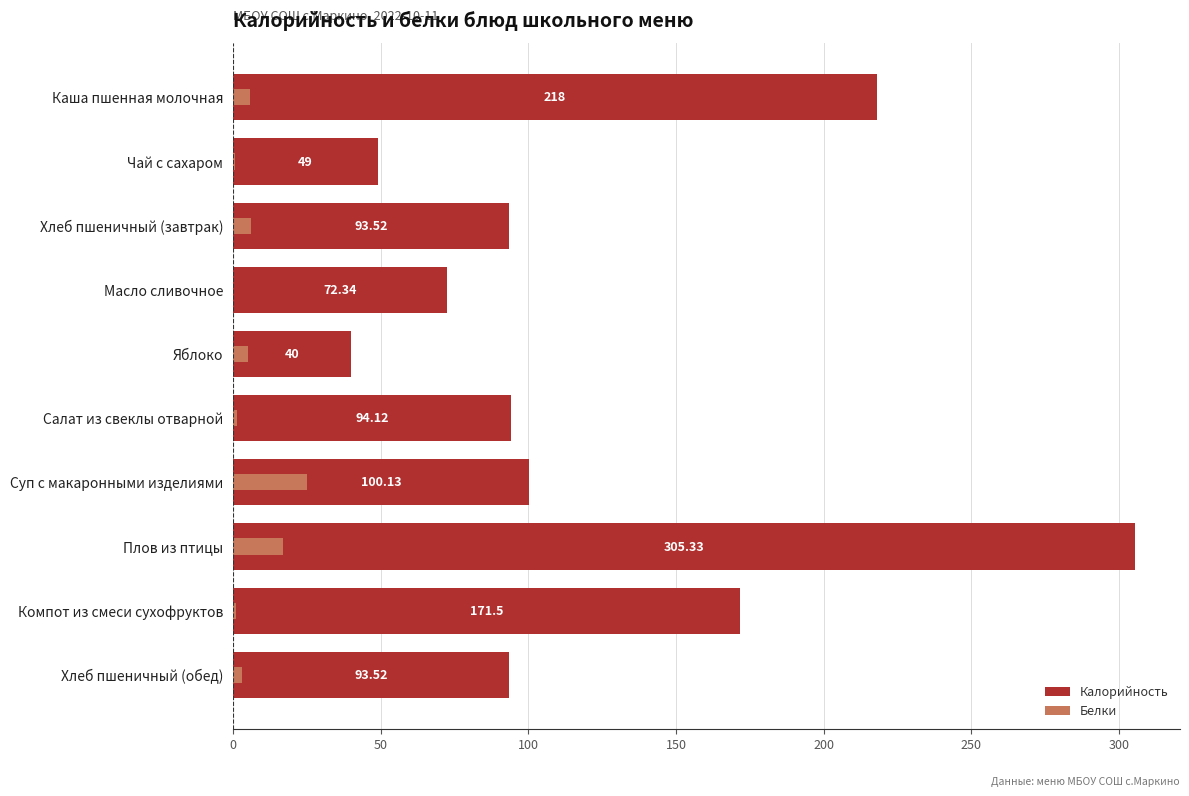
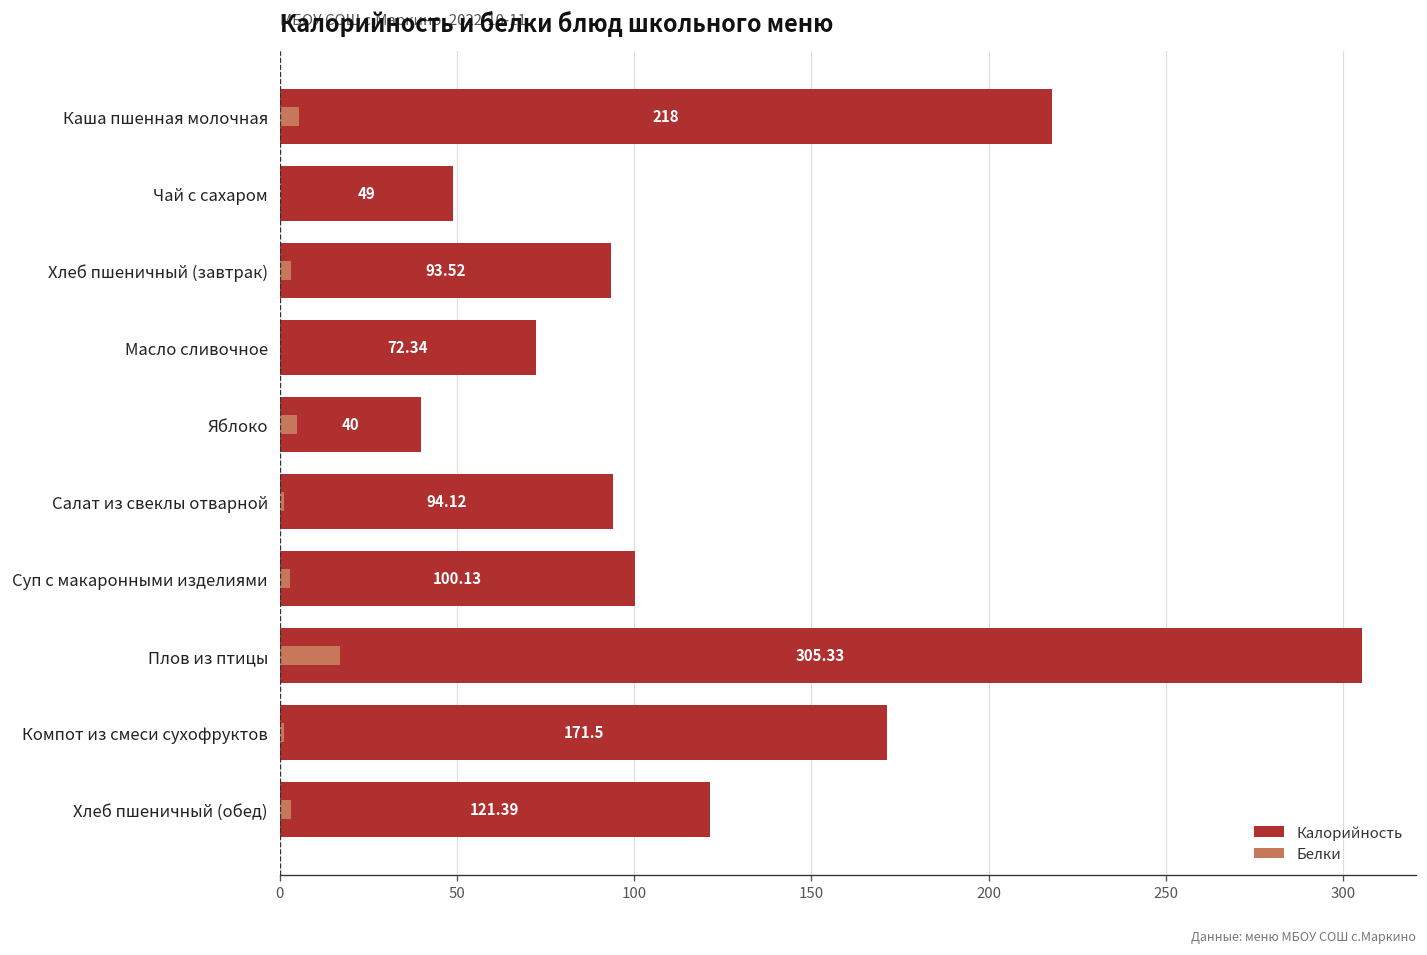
Белки, Хлеб пшеничный (завтрак): 6 -> 3
Белки, Суп с макаронными изделиями: 25 -> 3
Калорийность, Хлеб пшеничный (обед): 93.52 -> 121.39
